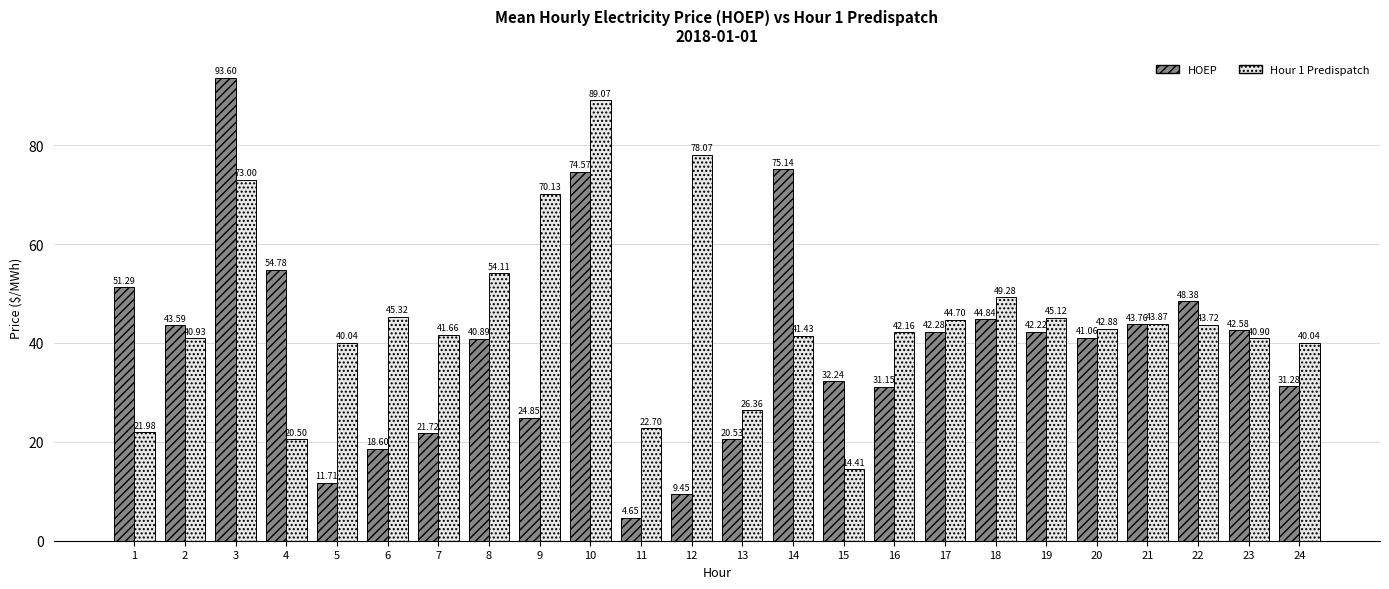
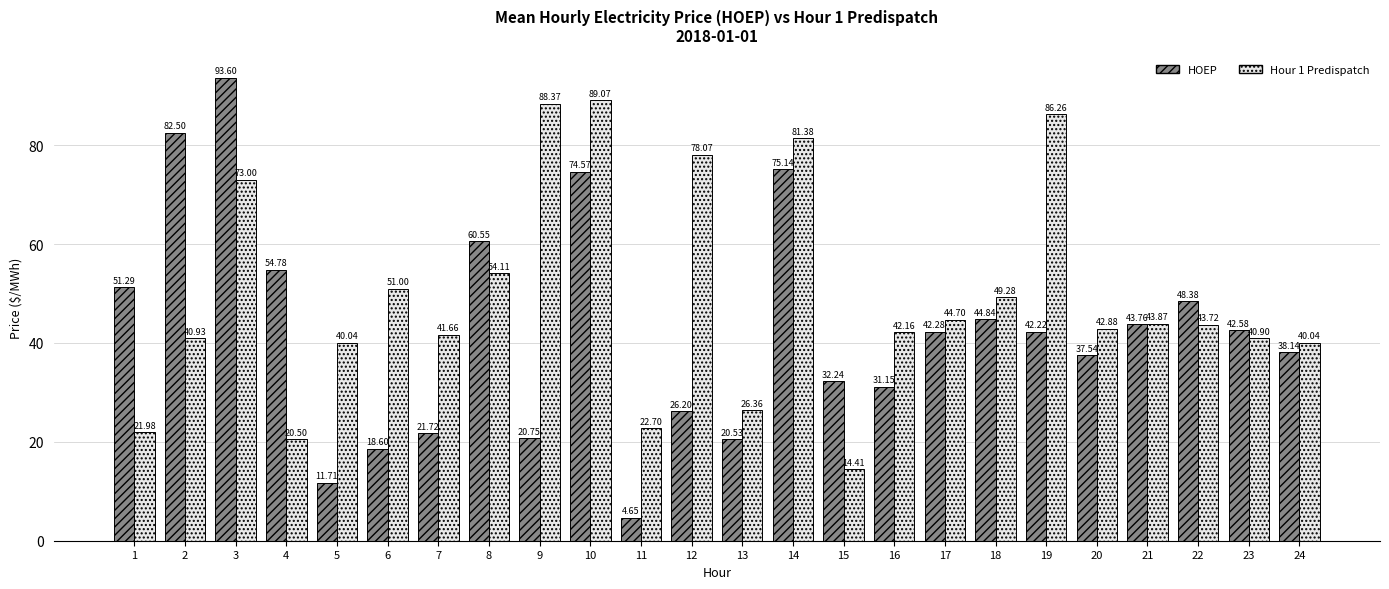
HOEP, 2: 43.59 -> 82.50
Hour 1 Predispatch, 6: 45.32 -> 51.00
HOEP, 8: 40.89 -> 60.55
HOEP, 9: 24.85 -> 20.75
Hour 1 Predispatch, 9: 70.13 -> 88.37
HOEP, 12: 9.45 -> 26.20
Hour 1 Predispatch, 14: 41.43 -> 81.38
Hour 1 Predispatch, 19: 45.12 -> 86.26
HOEP, 20: 41.06 -> 37.54
HOEP, 24: 31.28 -> 38.14
